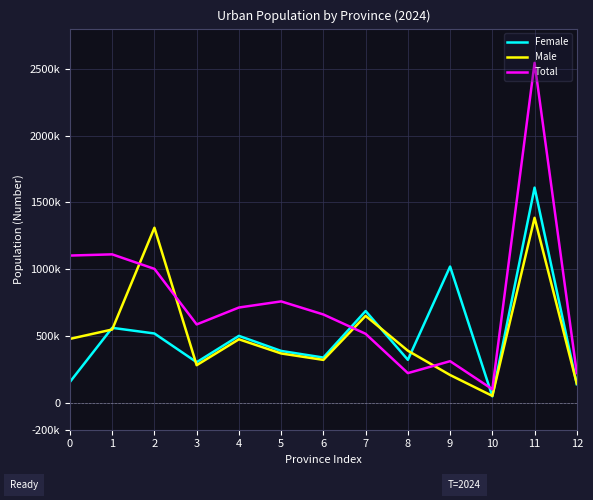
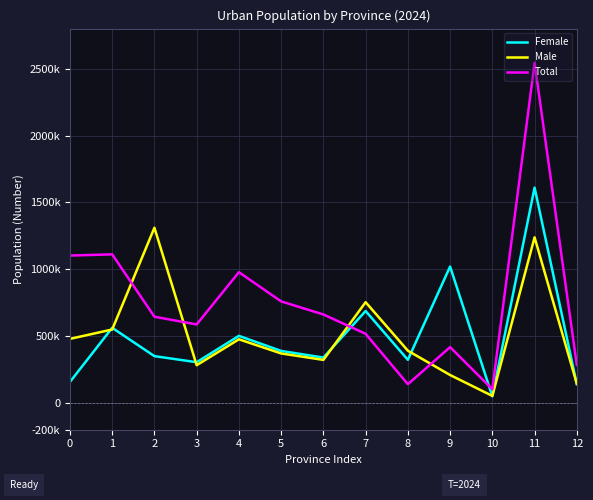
Female, 2: 520000 -> 350000
Total, 2: 1000000 -> 650000
Total, 4: 710000 -> 980000
Male, 7: 650000 -> 750000
Total, 8: 220000 -> 140000
Total, 9: 310000 -> 420000
Male, 11: 1390000 -> 1240000
Total, 12: 220000 -> 280000
